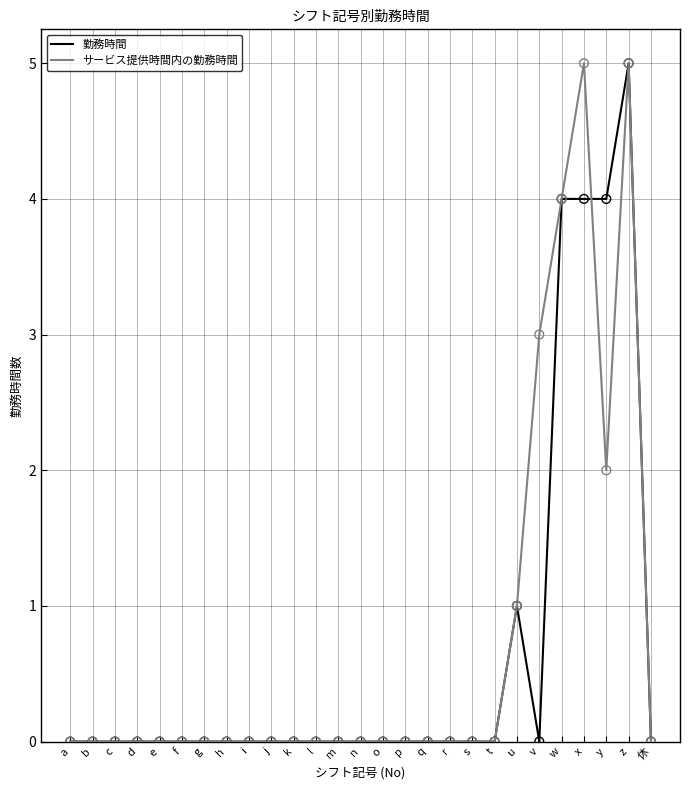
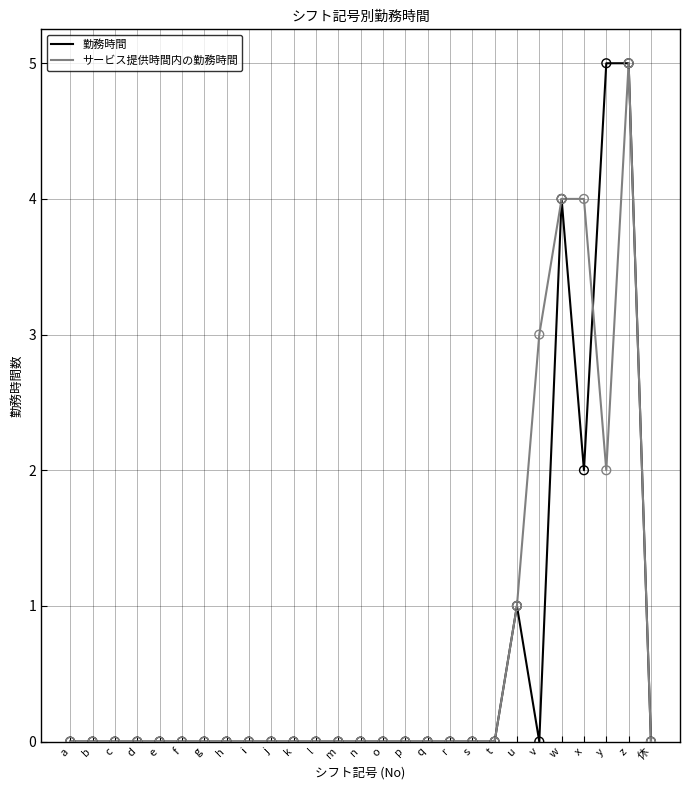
勤務時間, x: 4 -> 2
サービス提供時間内の勤務時間, x: 5 -> 4
勤務時間, y: 4 -> 5
